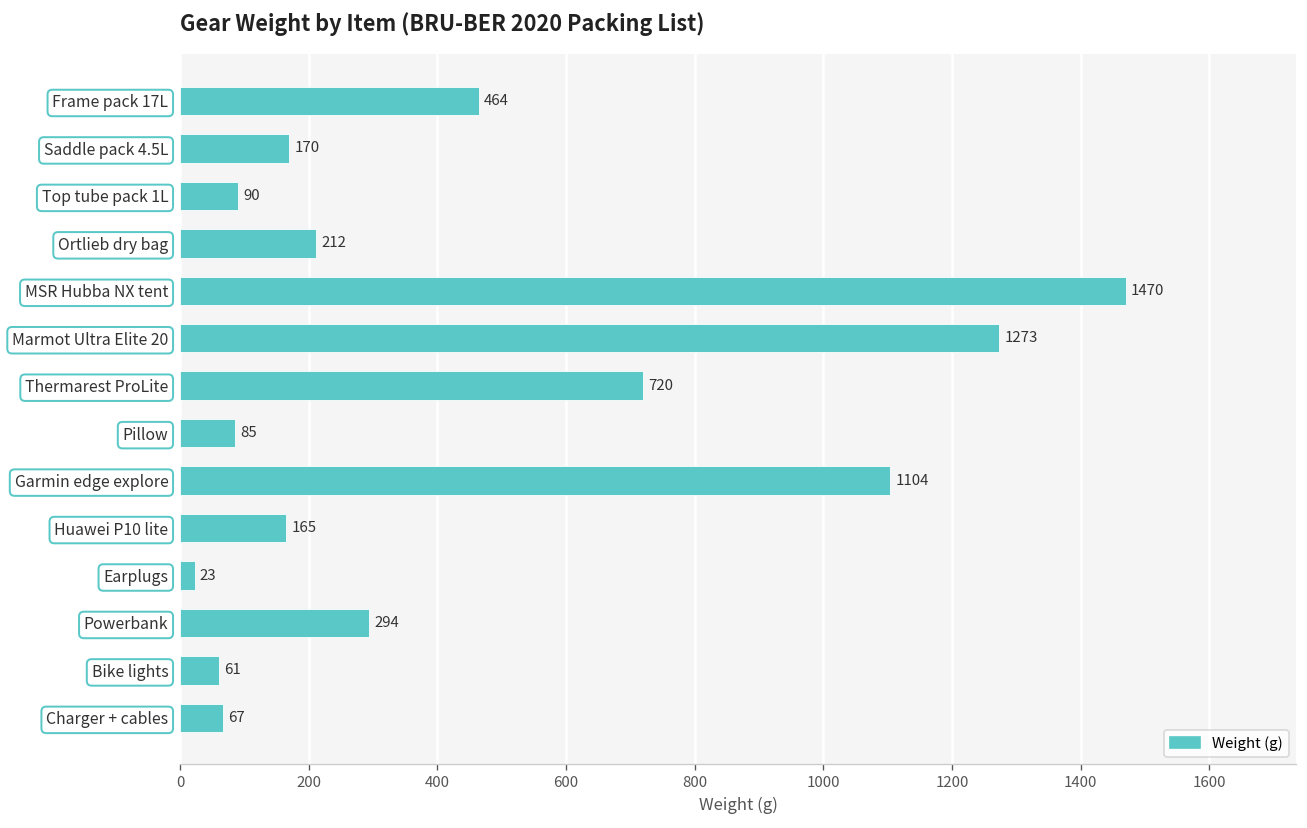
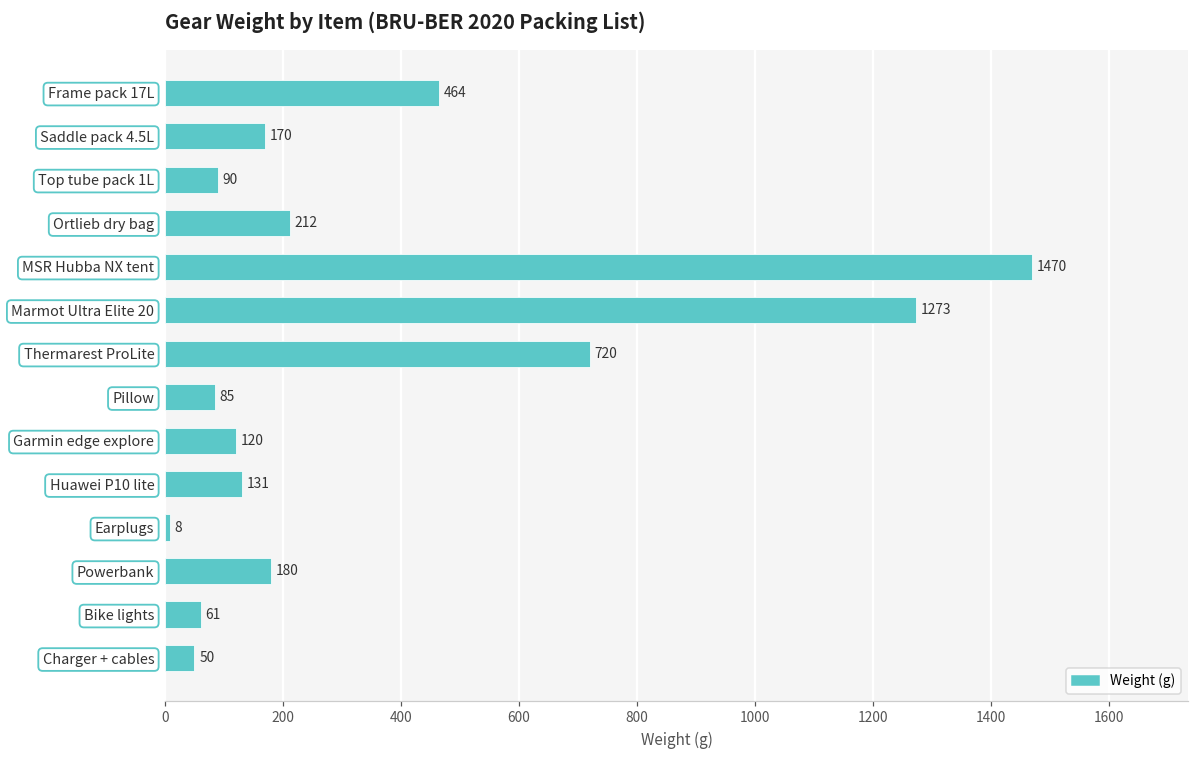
Garmin edge explore: 1104 -> 120
Huawei P10 lite: 165 -> 131
Earplugs: 23 -> 8
Powerbank: 294 -> 180
Charger + cables: 67 -> 50
